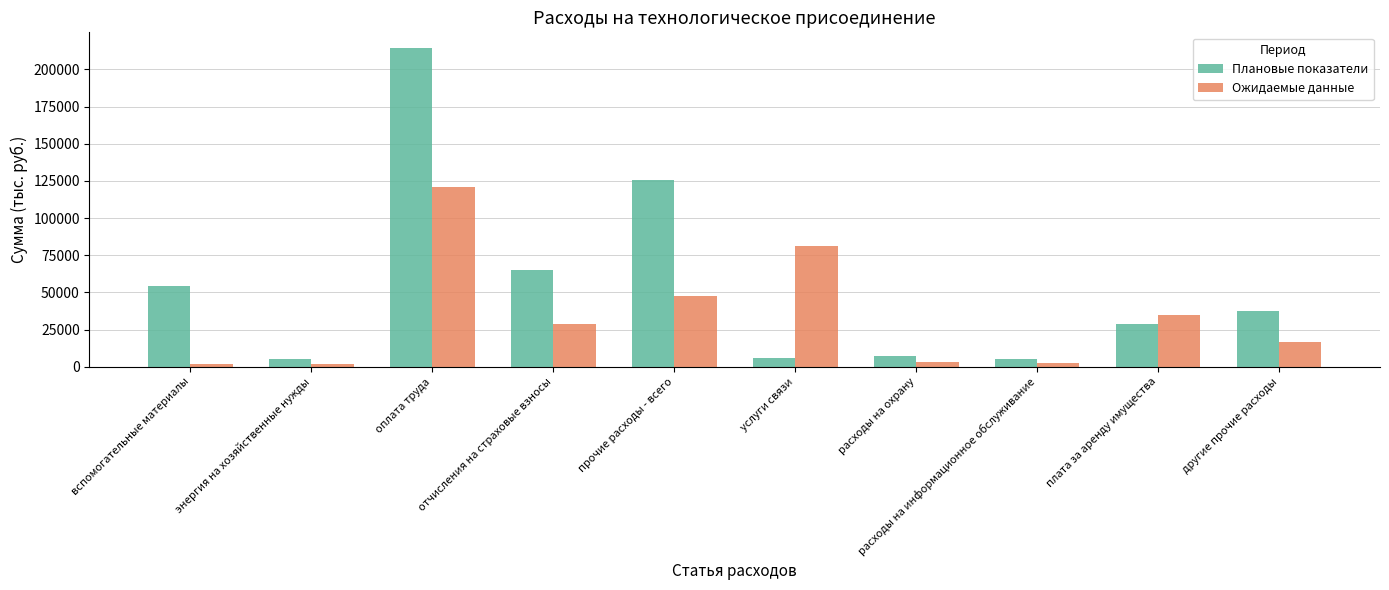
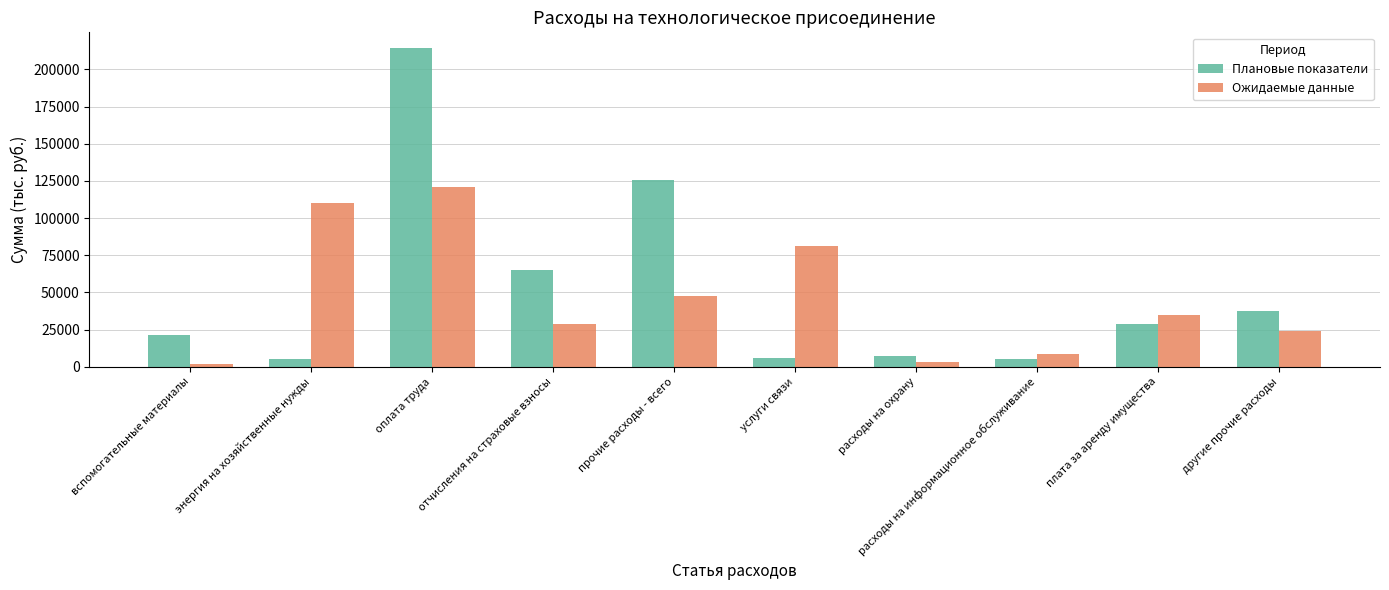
Плановые показатели, вспомогательные материалы: 54000 -> 22000
Ожидаемые данные, энергия на хозяйственные нужды: 2000 -> 110000
Ожидаемые данные, расходы на информационное обслуживание: 3000 -> 9000
Ожидаемые данные, другие прочие расходы: 17000 -> 24000
